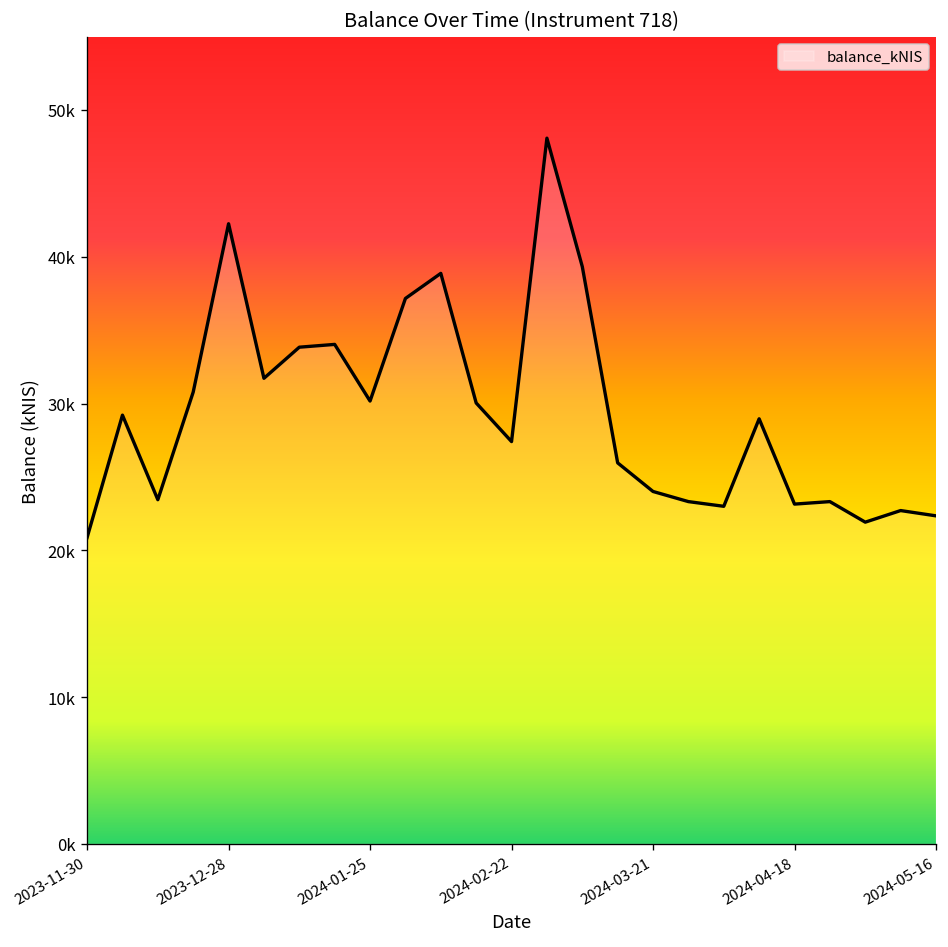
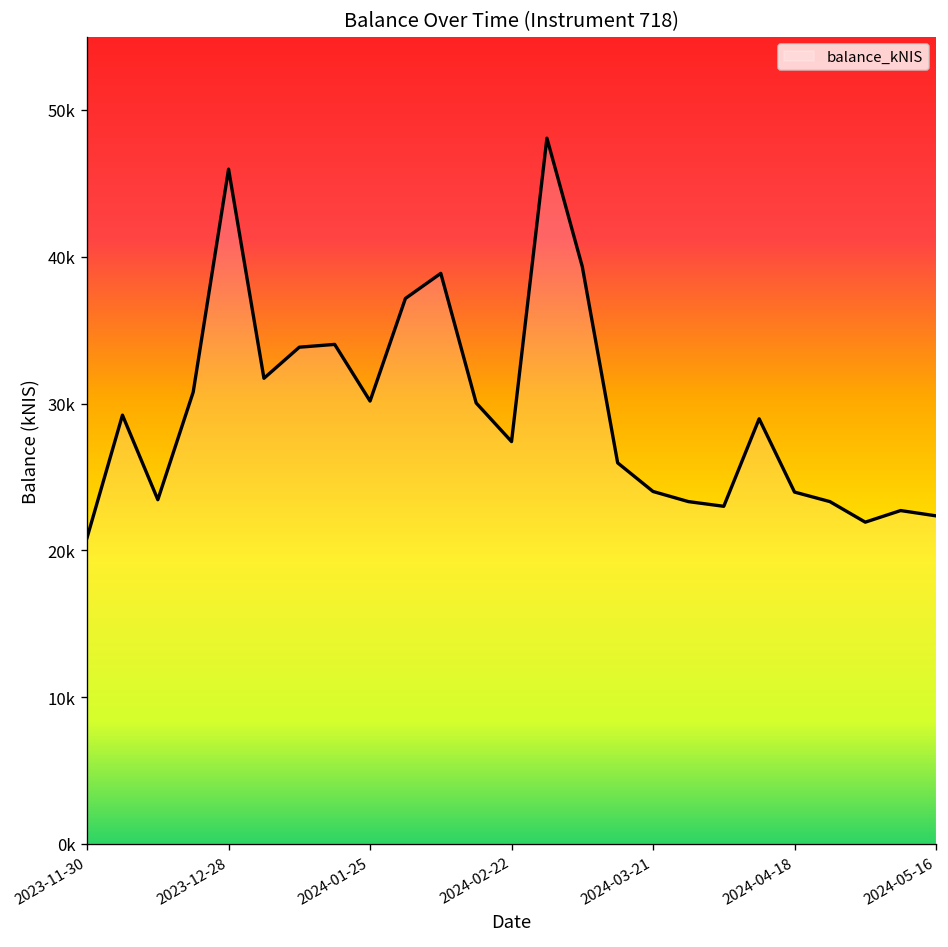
2023-12-28: 42300 -> 46000
2024-04-18: 23200 -> 24000
